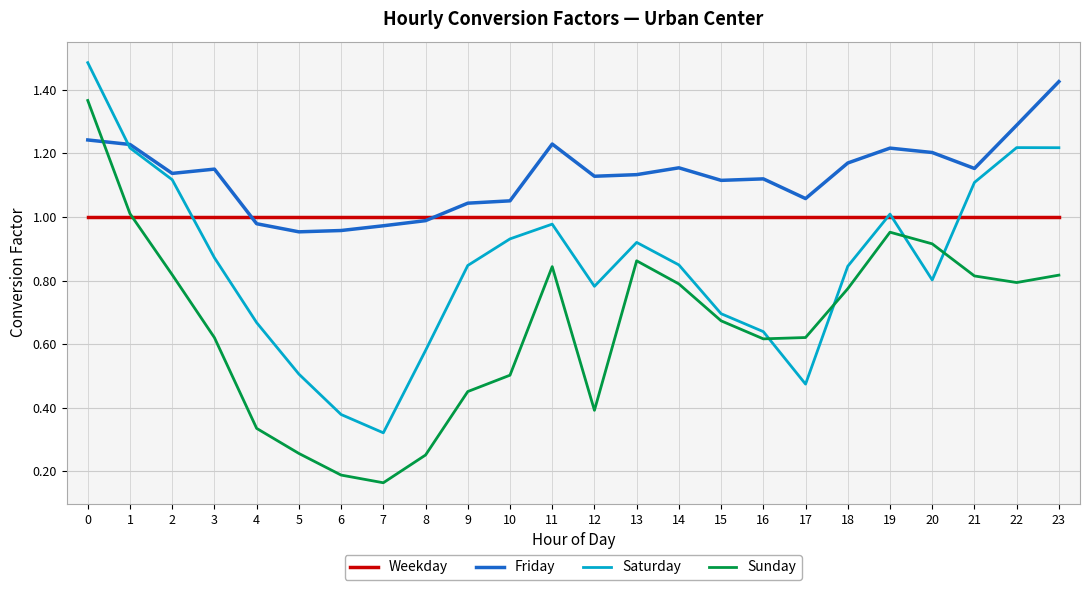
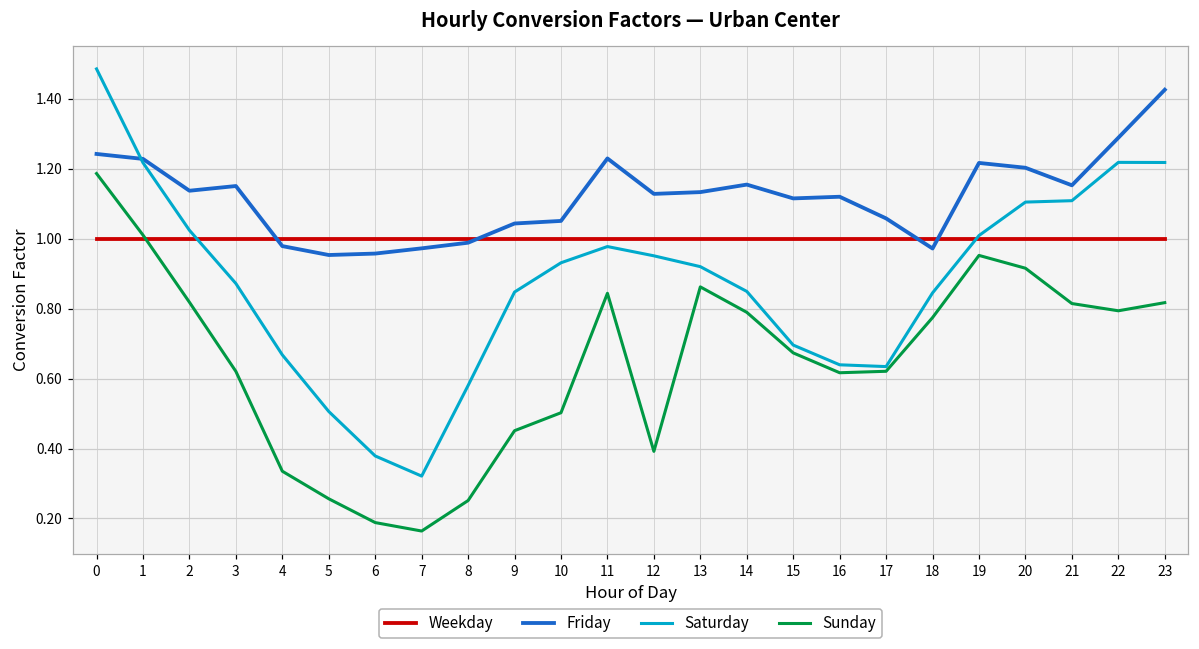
Sunday, 0: 1.37 -> 1.19
Saturday, 2: 1.12 -> 1.02
Saturday, 12: 0.78 -> 0.95
Saturday, 17: 0.47 -> 0.63
Friday, 18: 1.17 -> 0.97
Saturday, 20: 0.80 -> 1.10
